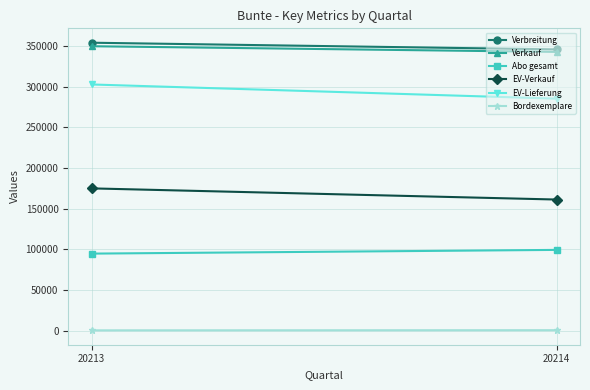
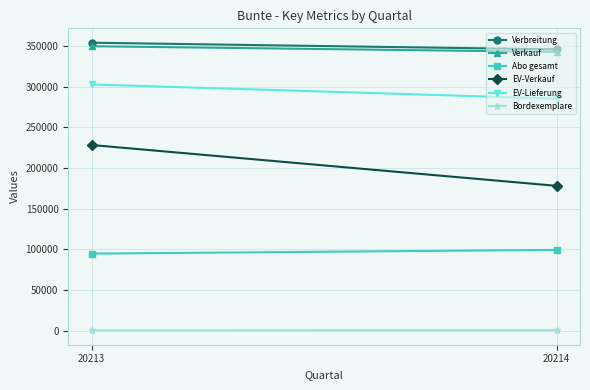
EV-Verkauf, 20213: 170000 -> 230000
EV-Verkauf, 20214: 160000 -> 180000
